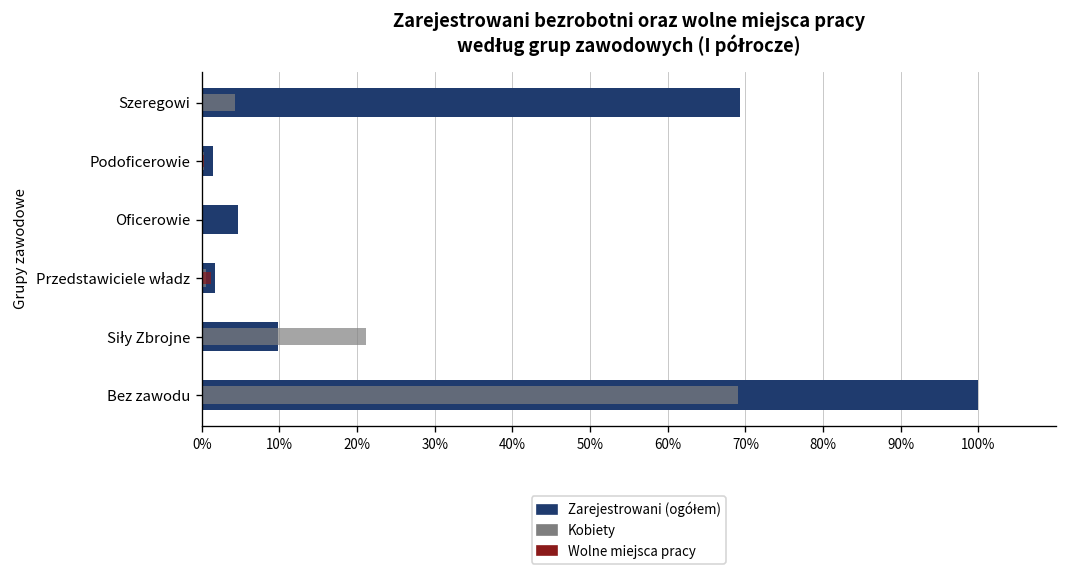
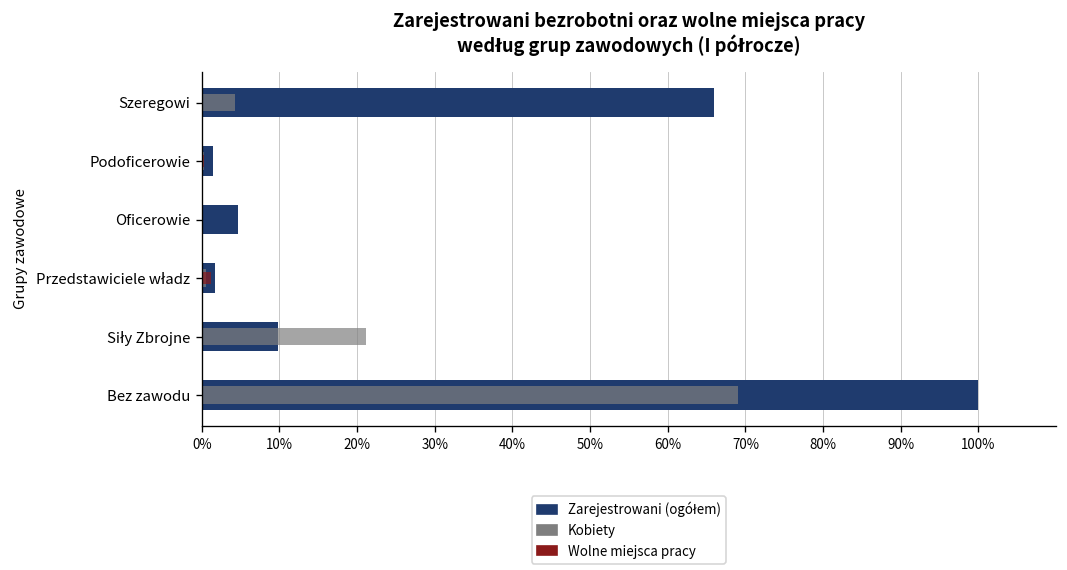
Zarejestrowani (ogółem), Szeregowi: 69% -> 66%
